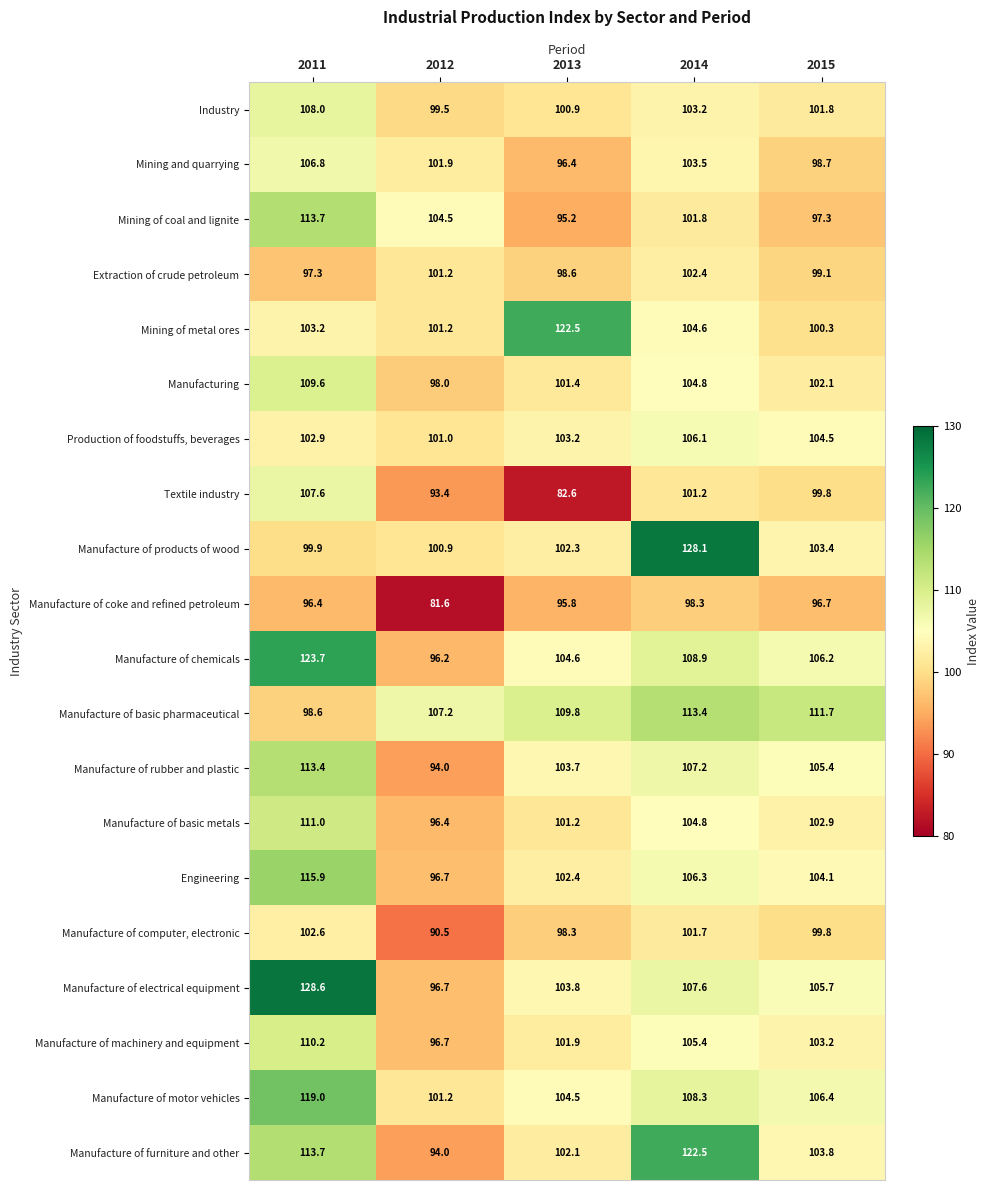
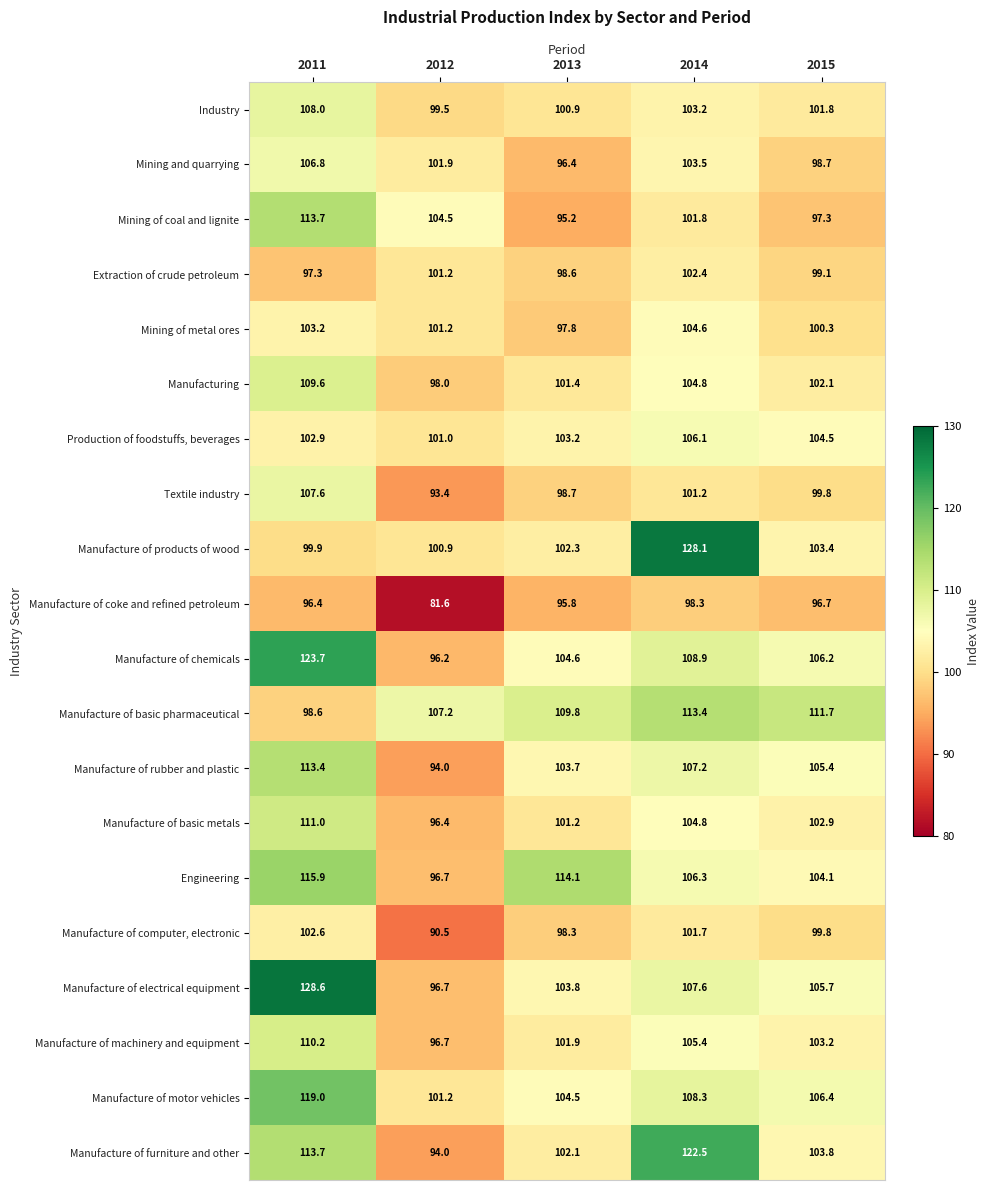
Mining of metal ores, 2013: 122.5 -> 97.8
Textile industry, 2013: 82.6 -> 98.7
Engineering, 2013: 102.4 -> 114.1
